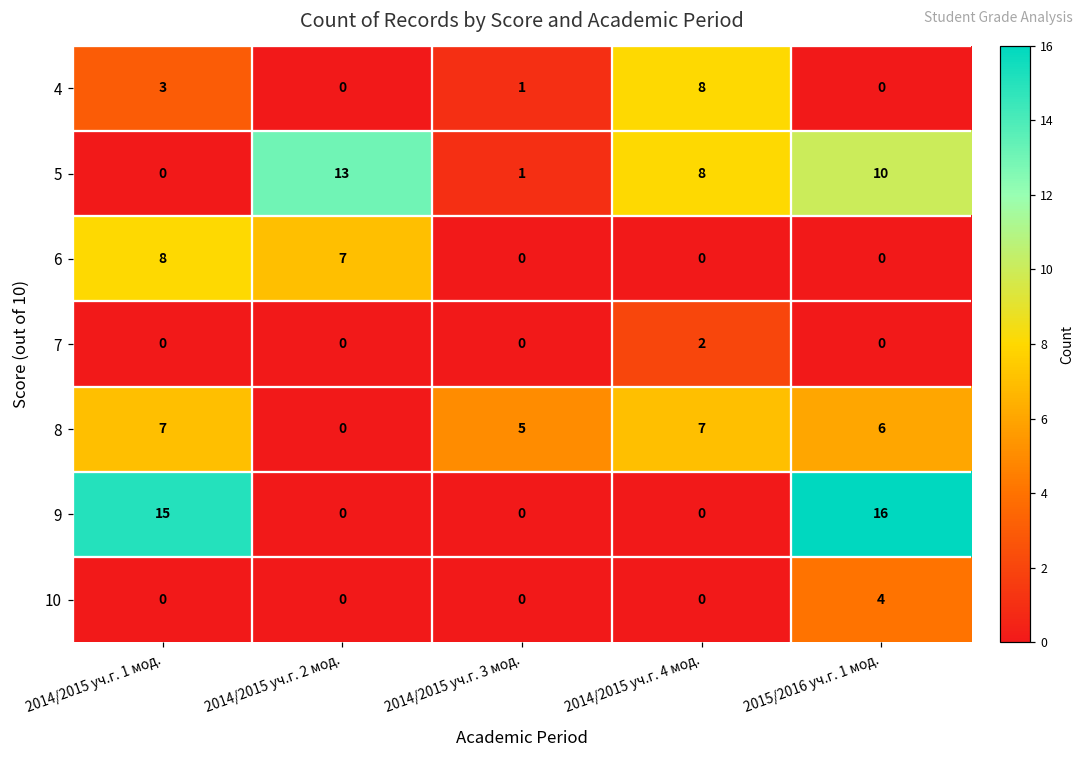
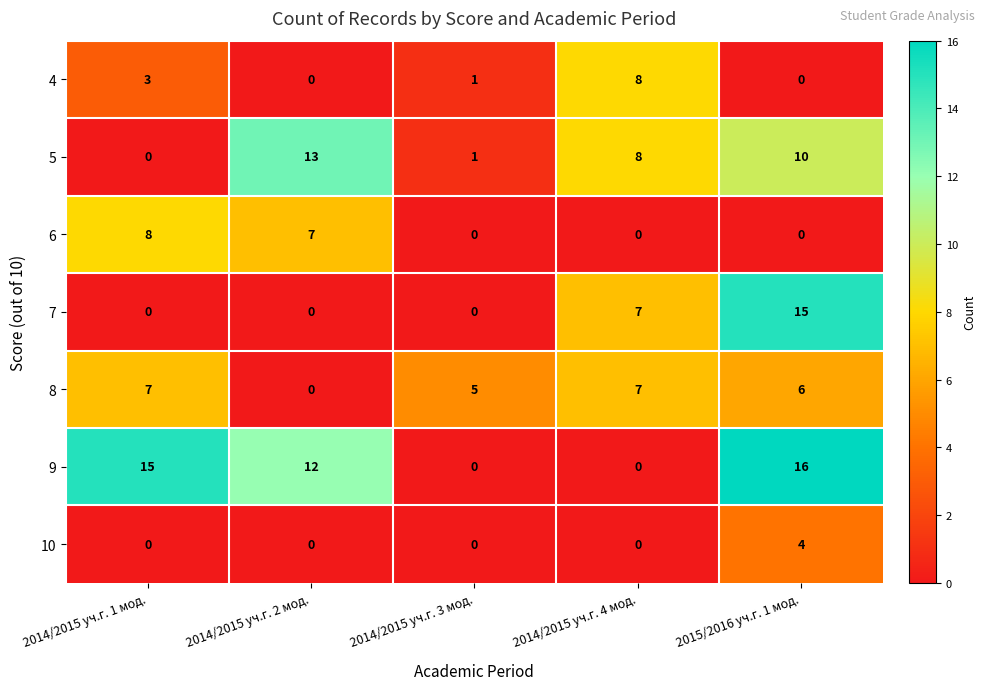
7, 2014/2015 уч.г. 4 мод.: 2 -> 7
7, 2015/2016 уч.г. 1 мод.: 0 -> 15
9, 2014/2015 уч.г. 2 мод.: 0 -> 12
